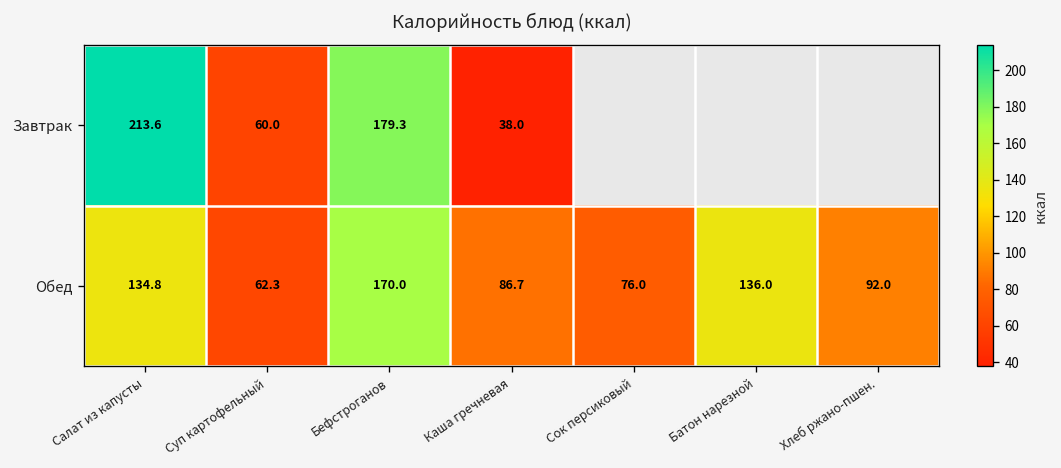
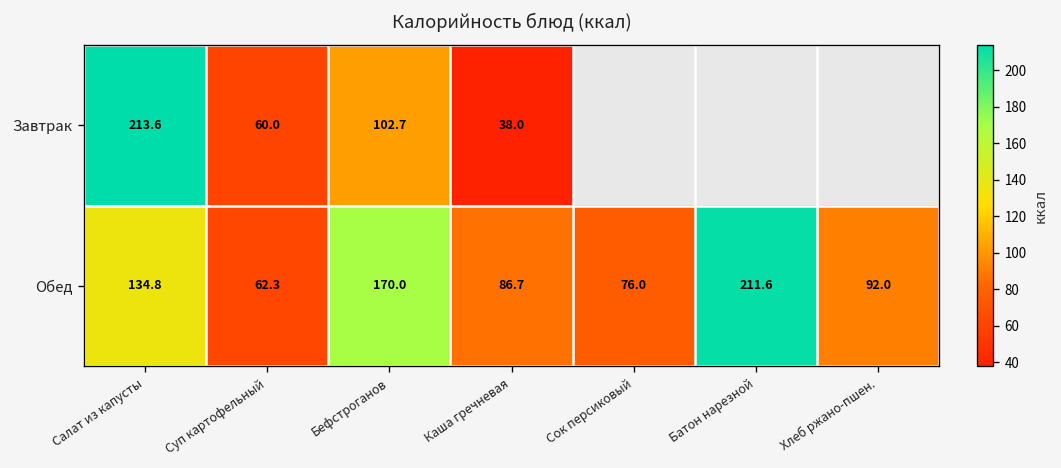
Завтрак, Бефстроганов: 179.3 -> 102.7
Обед, Батон нарезной: 136.0 -> 211.6
